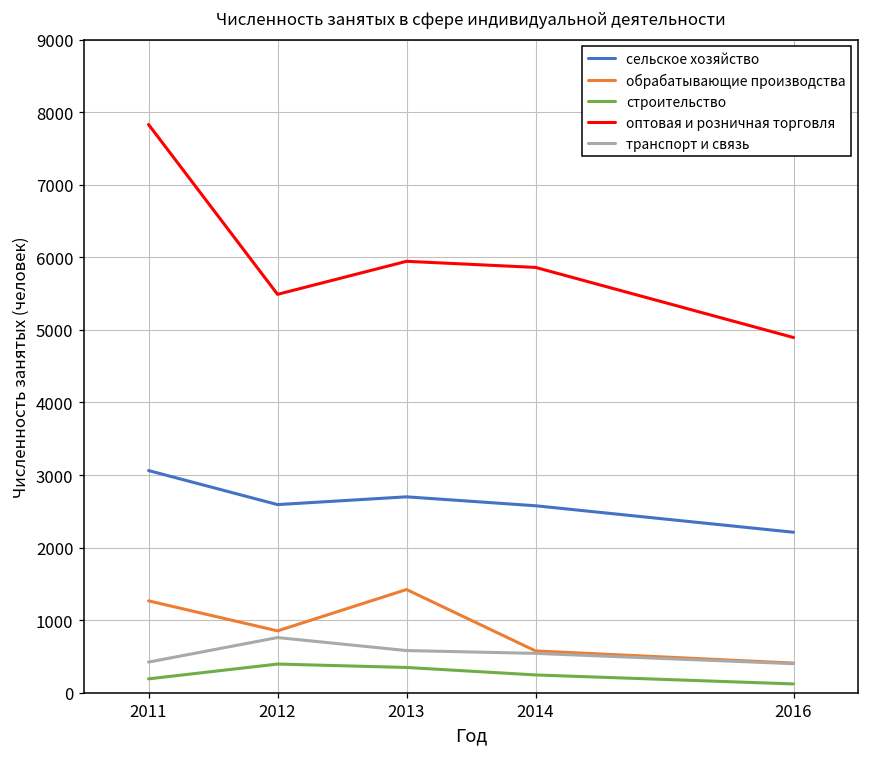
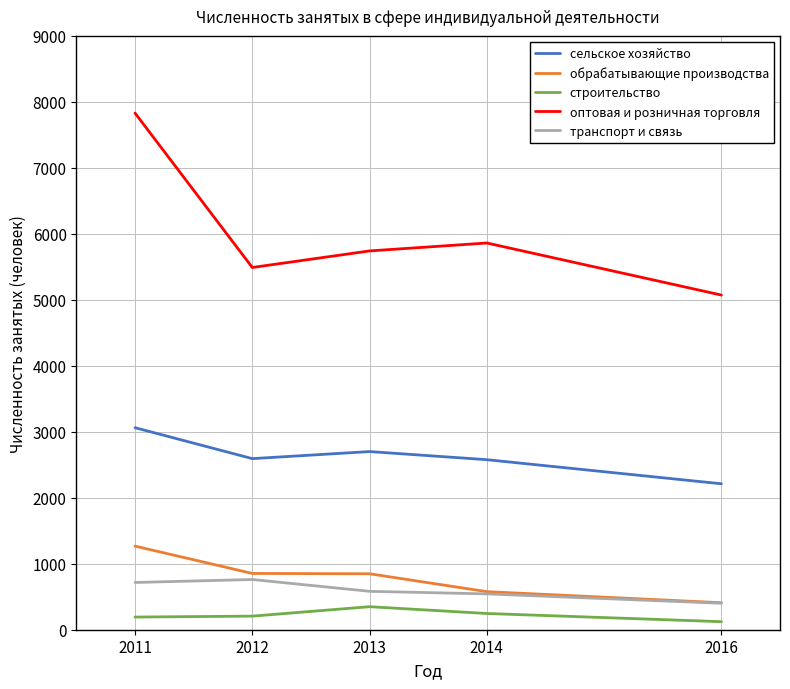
транспорт и связь, 2011: 400 -> 700
строительство, 2012: 400 -> 200
обрабатывающие производства, 2013: 1400 -> 800
оптовая и розничная торговля, 2013: 5900 -> 5700
оптовая и розничная торговля, 2016: 4900 -> 5100
